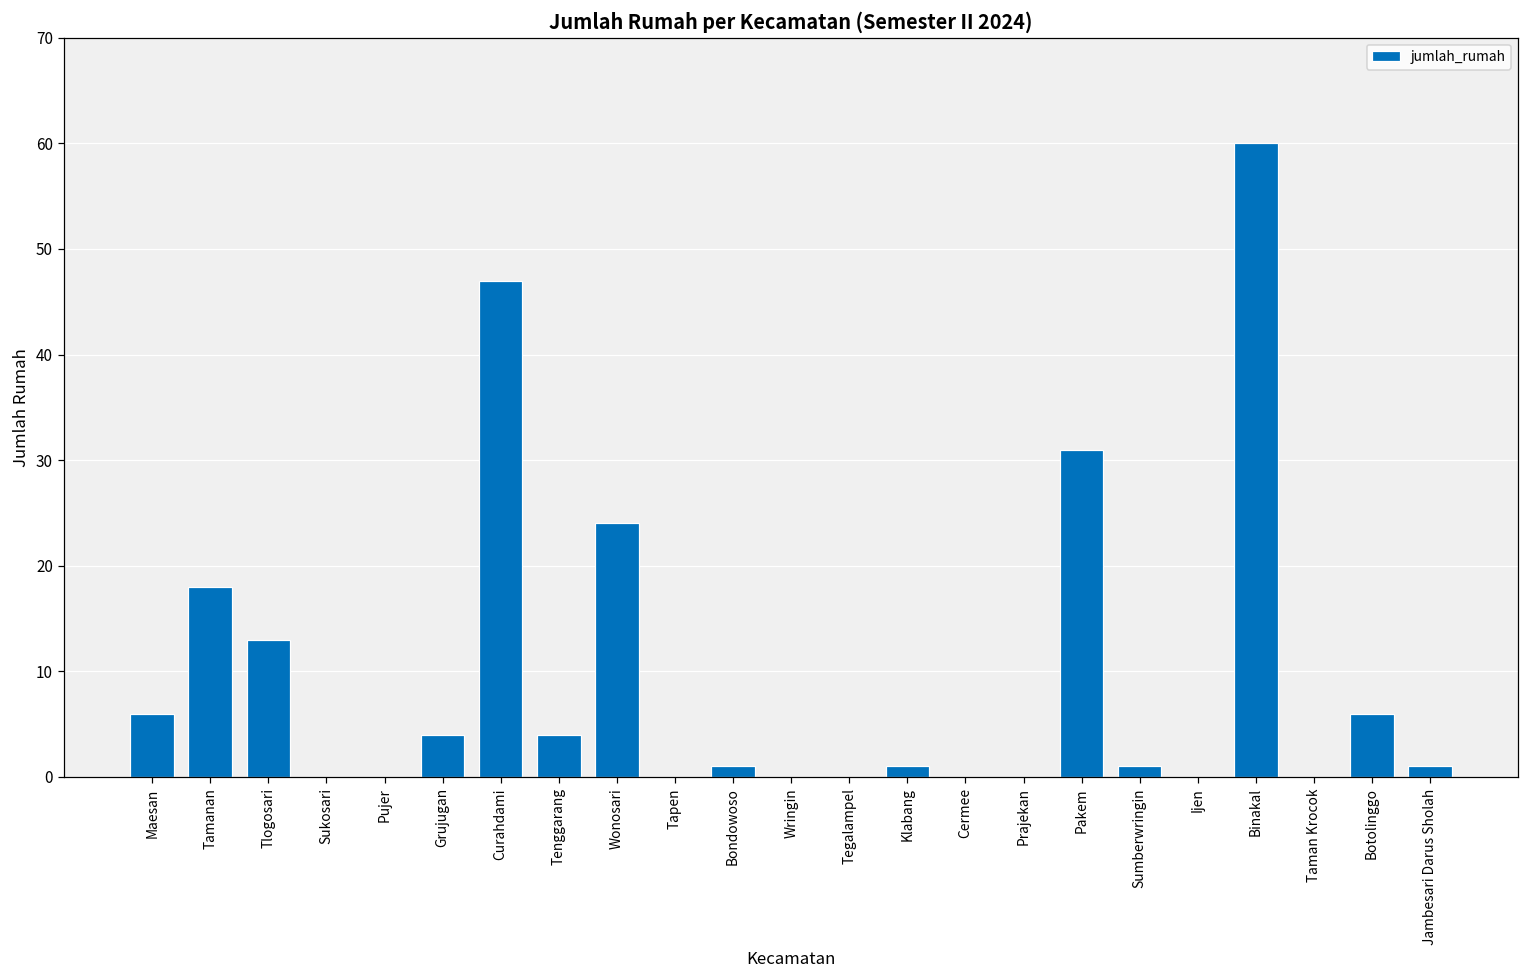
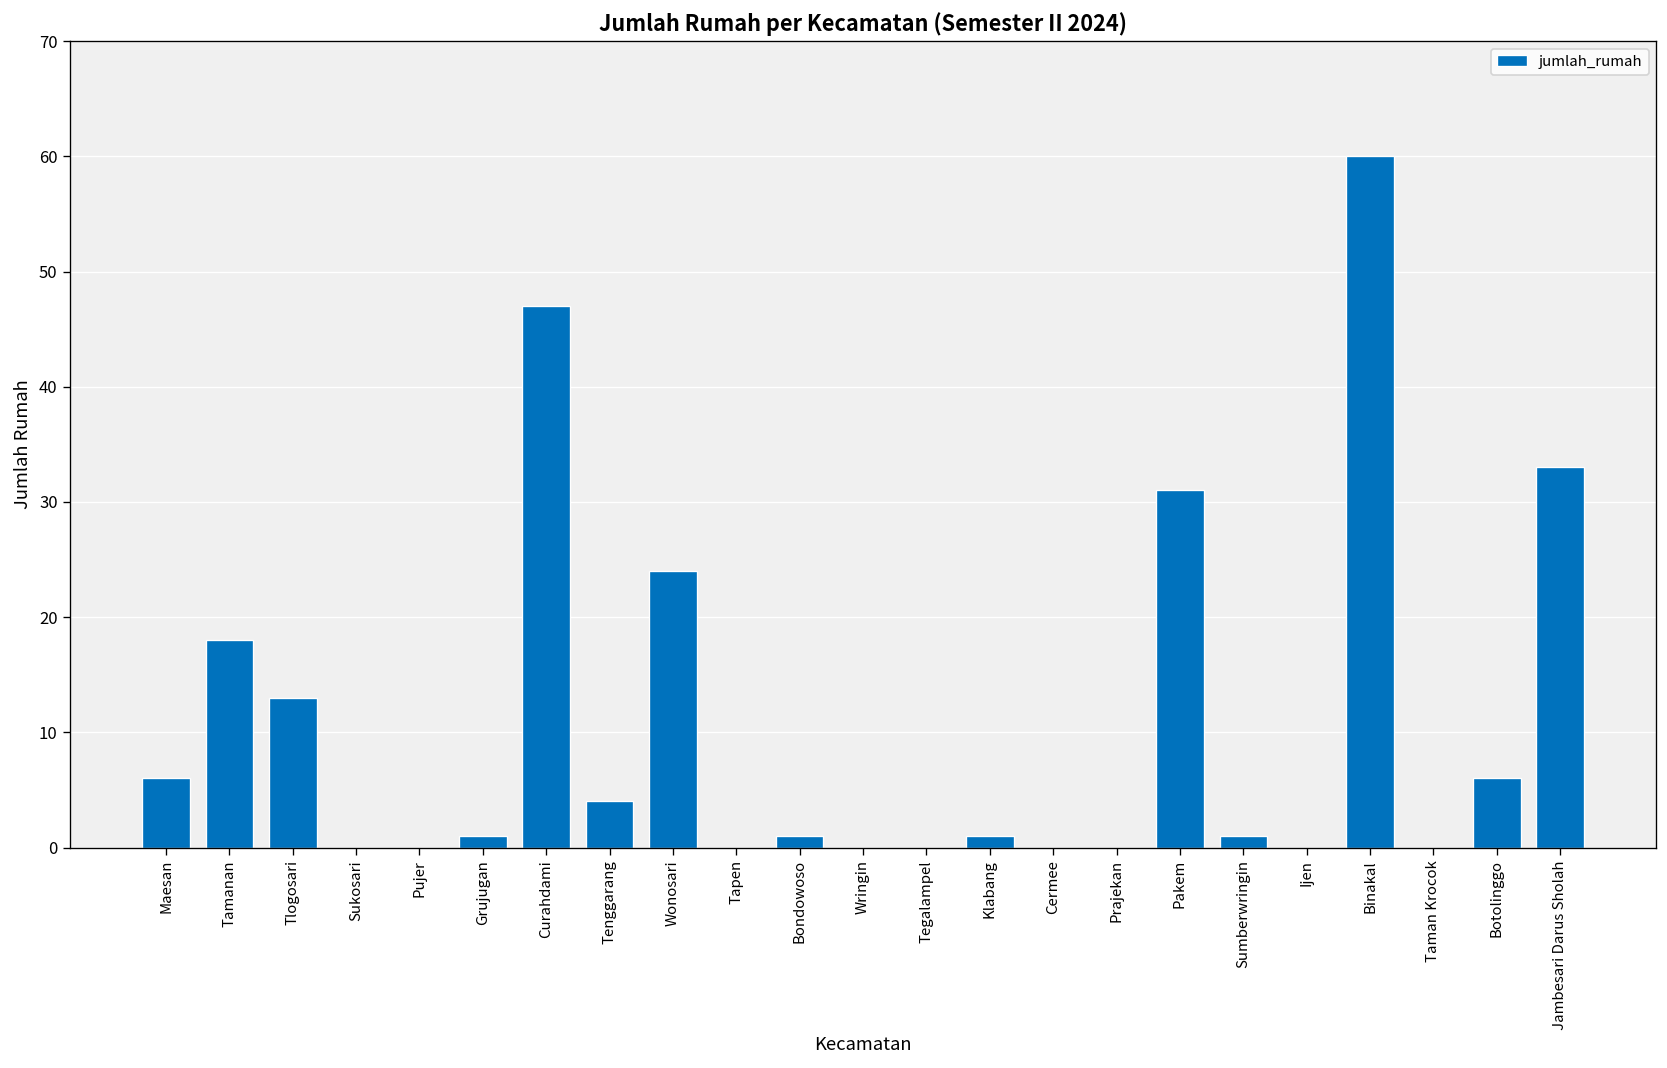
Grujugan: 4 -> 1
Jambesari Darus Sholah: 1 -> 33
